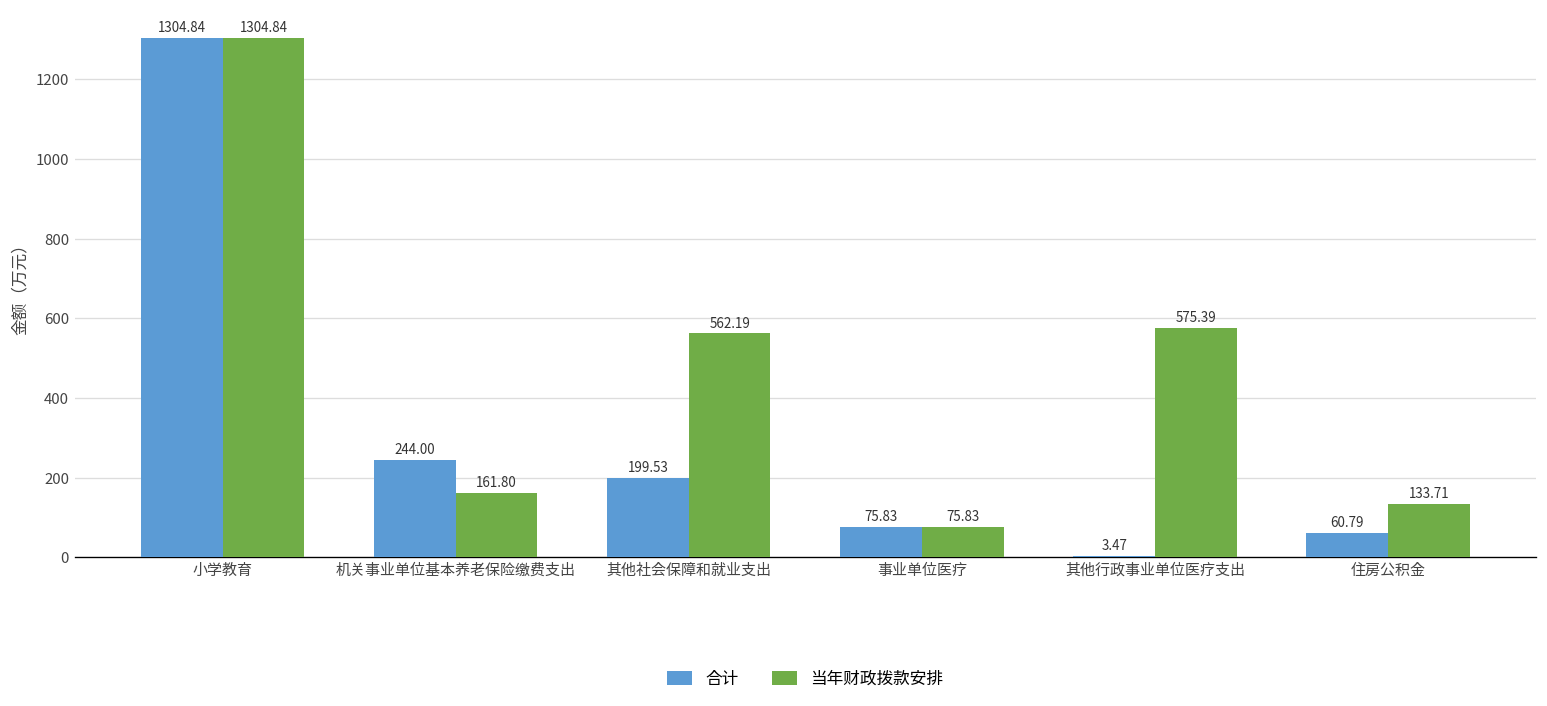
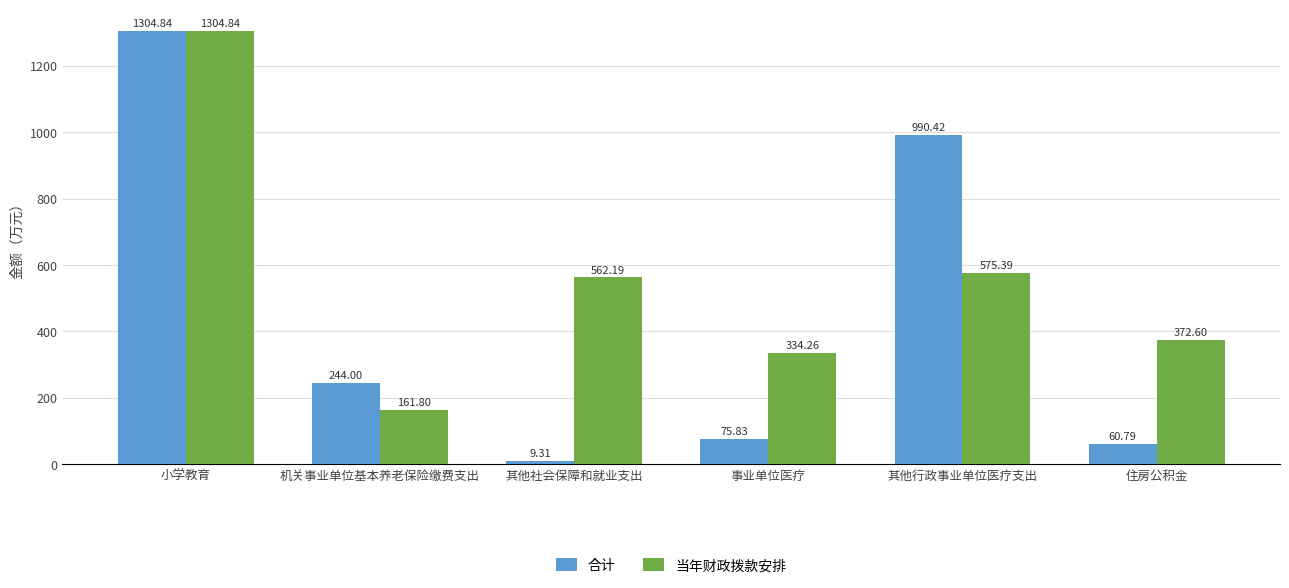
合计, 其他社会保障和就业支出: 199.53 -> 9.31
当年财政拨款安排, 事业单位医疗: 75.83 -> 334.26
合计, 其他行政事业单位医疗支出: 3.47 -> 990.42
当年财政拨款安排, 住房公积金: 133.71 -> 372.60
